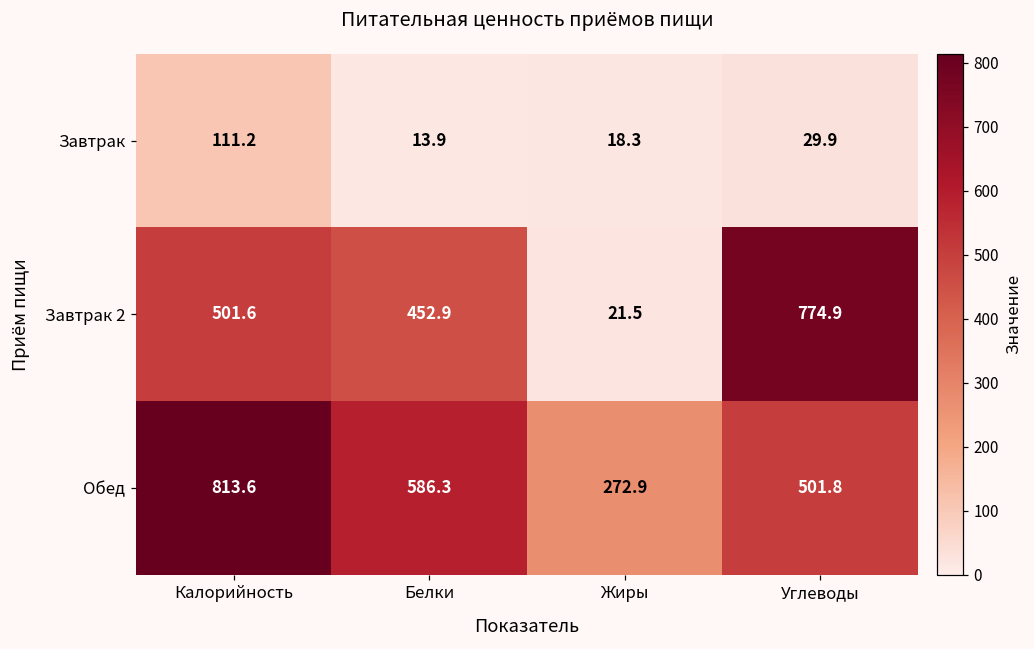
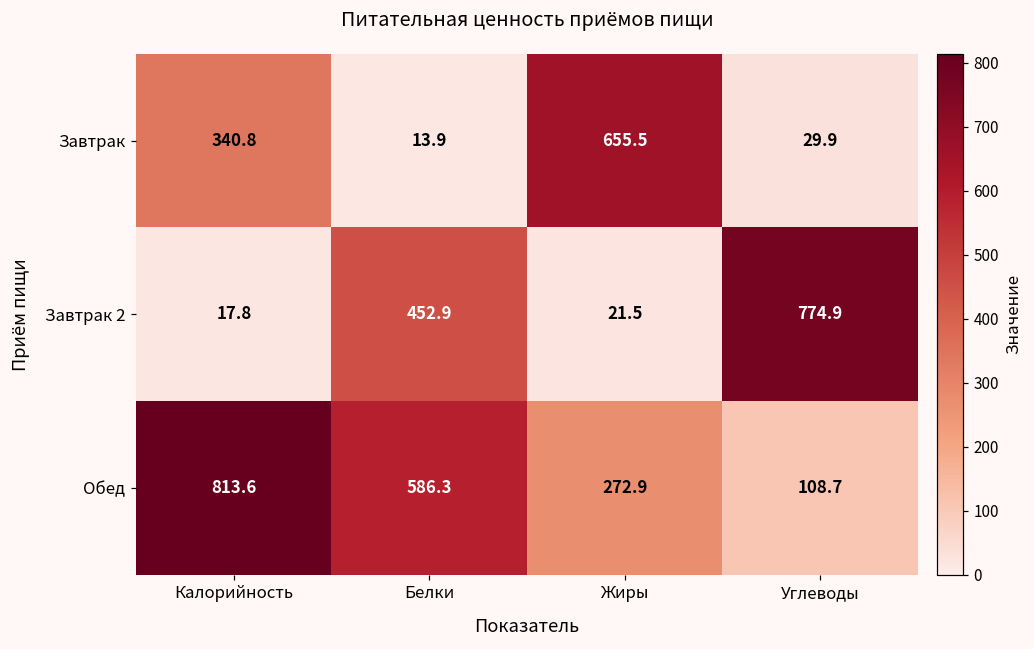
Завтрак, Калорийность: 111.2 -> 340.8
Завтрак, Жиры: 18.3 -> 655.5
Завтрак 2, Калорийность: 501.6 -> 17.8
Обед, Углеводы: 501.8 -> 108.7
